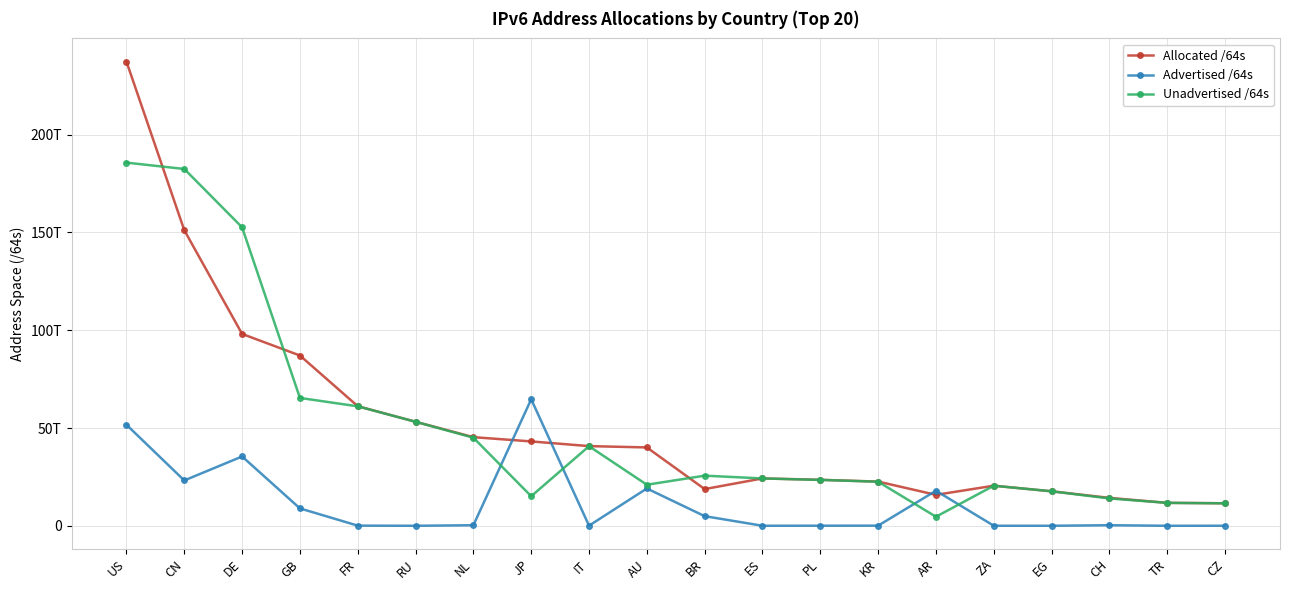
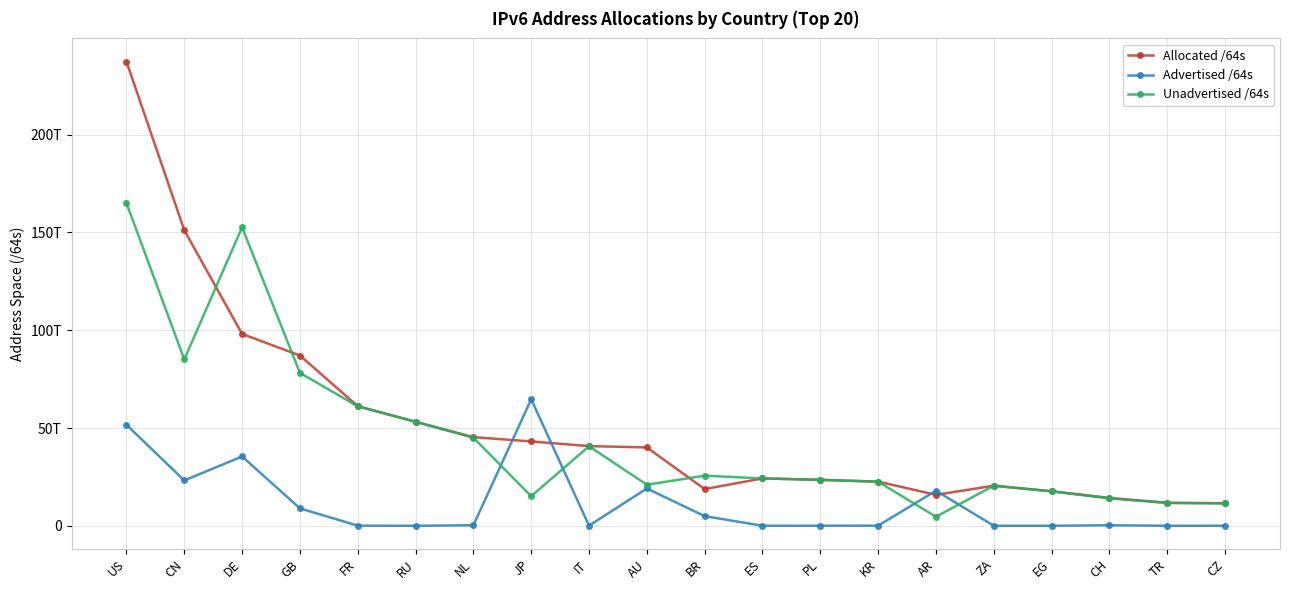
Unadvertised /64s, US: 186T -> 165T
Unadvertised /64s, CN: 182T -> 85T
Unadvertised /64s, GB: 65T -> 78T
